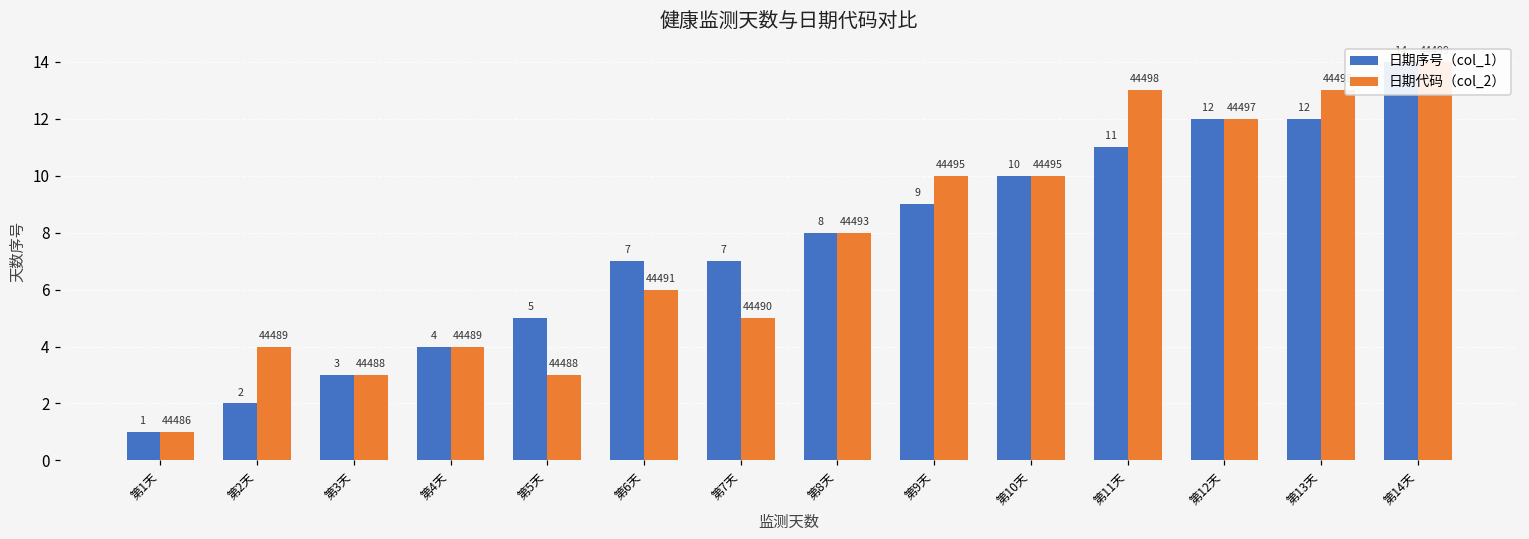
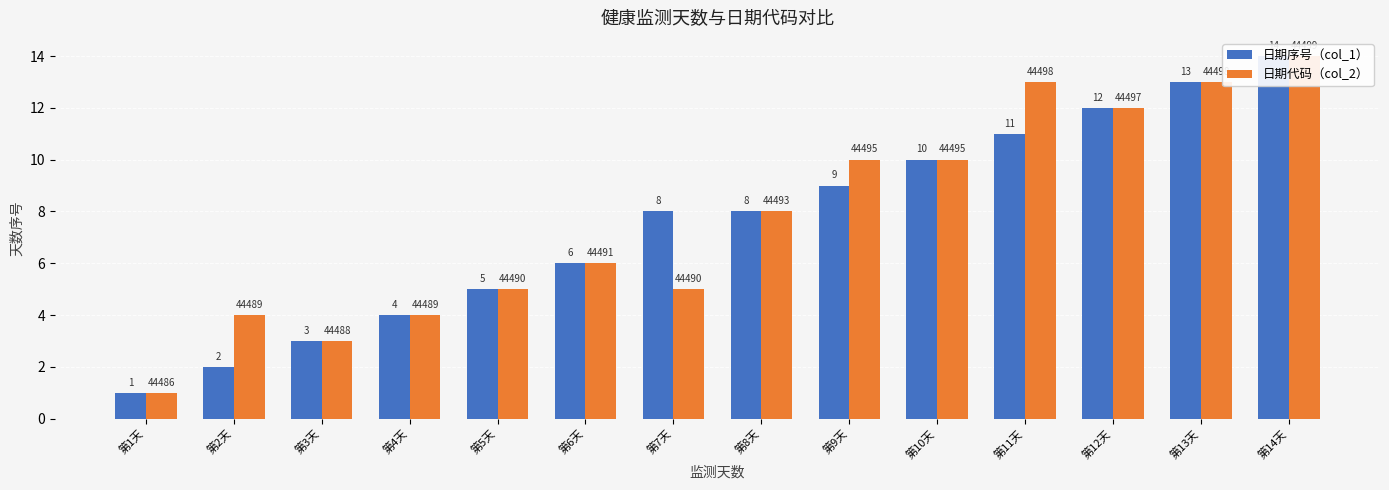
日期代码（col_2）, 第5天: 44488 -> 44490
日期序号（col_1）, 第6天: 7 -> 6
日期序号（col_1）, 第7天: 7 -> 8
日期序号（col_1）, 第13天: 12 -> 13
